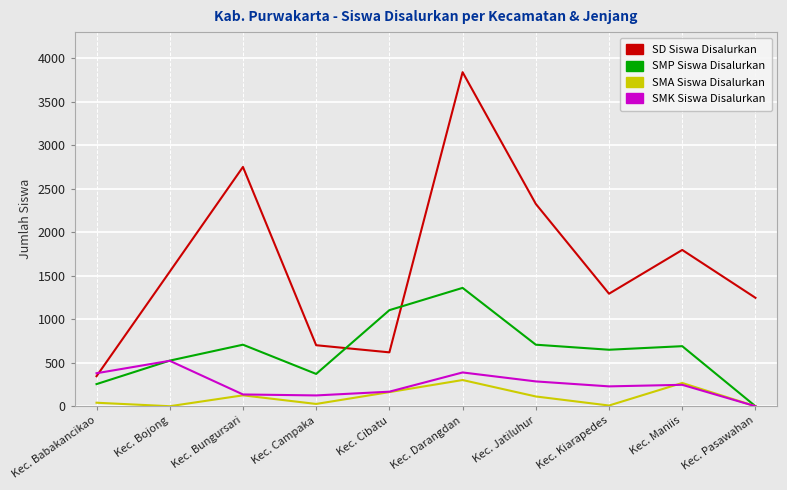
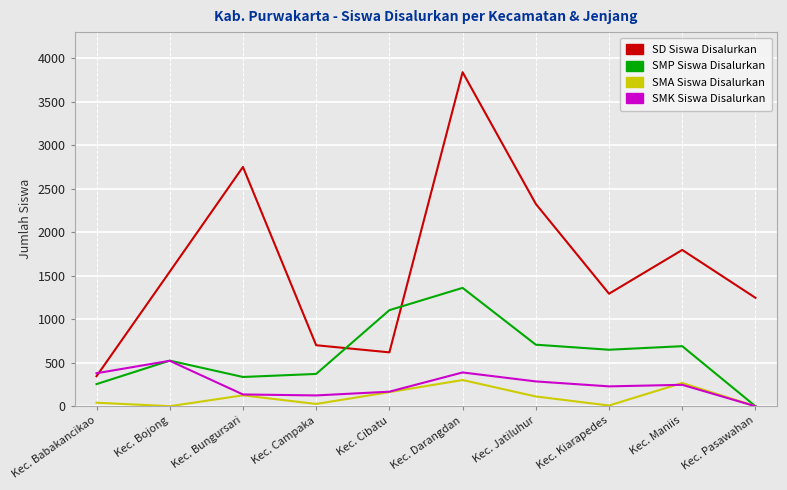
SMP Siswa Disalurkan, Kec. Bungursari: 700 -> 300
